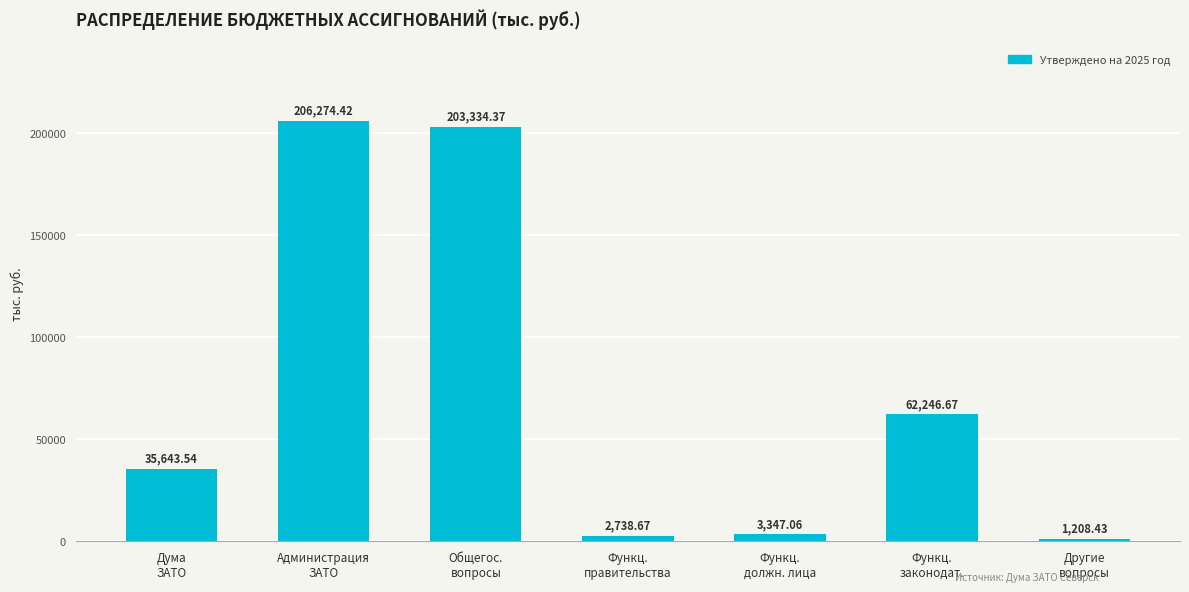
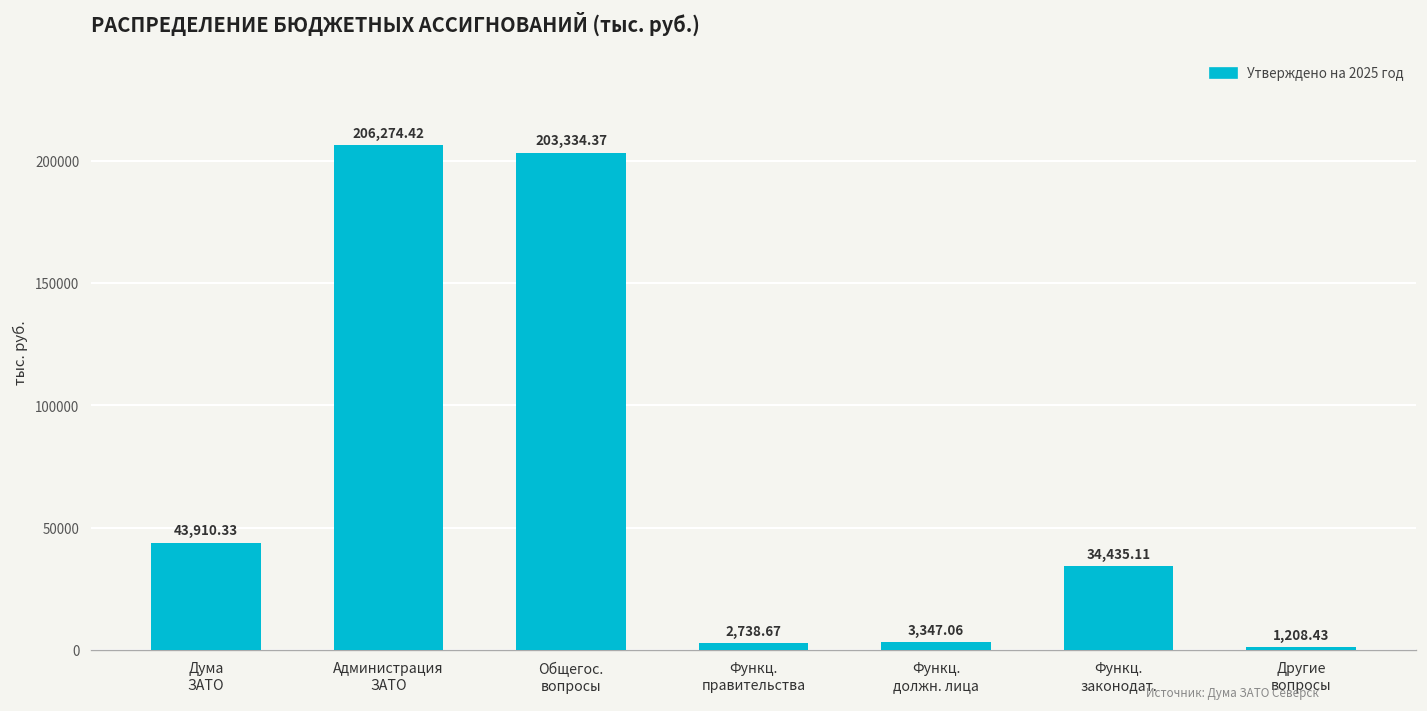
Дума ЗАТО: 35,643.54 -> 43,910.33
Функц. законодат.: 62,246.67 -> 34,435.11
